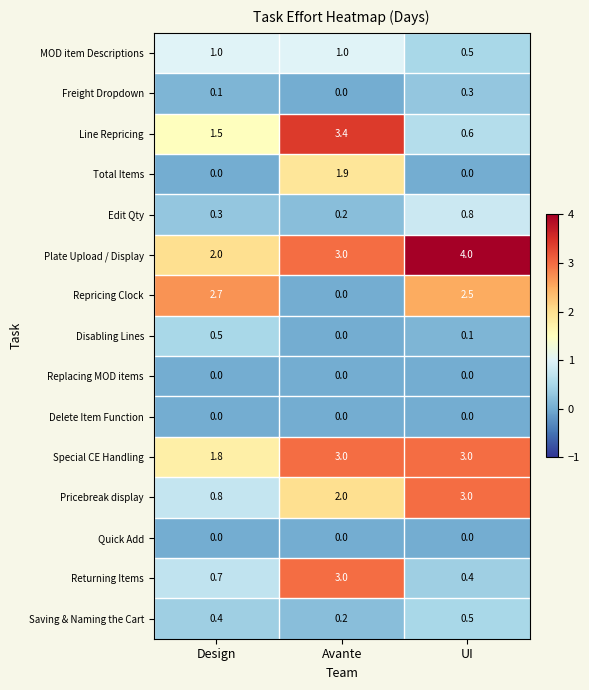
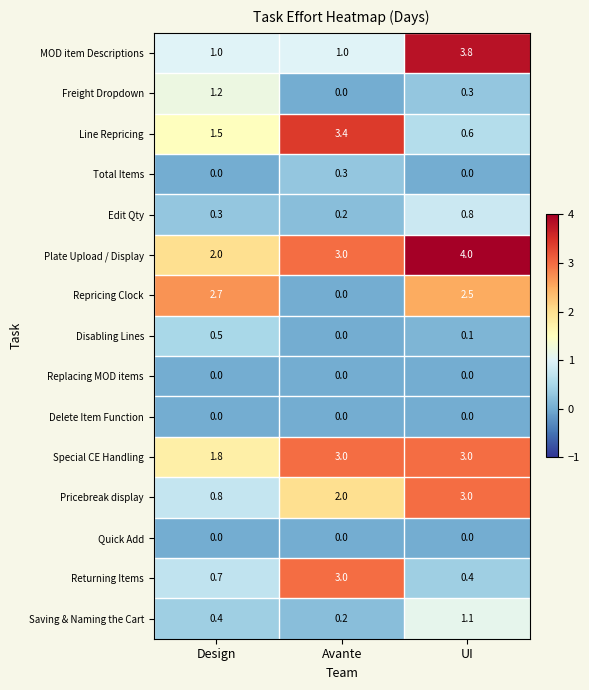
MOD item Descriptions, UI: 0.5 -> 3.8
Freight Dropdown, Design: 0.1 -> 1.2
Total Items, Avante: 1.9 -> 0.3
Saving & Naming the Cart, UI: 0.5 -> 1.1
